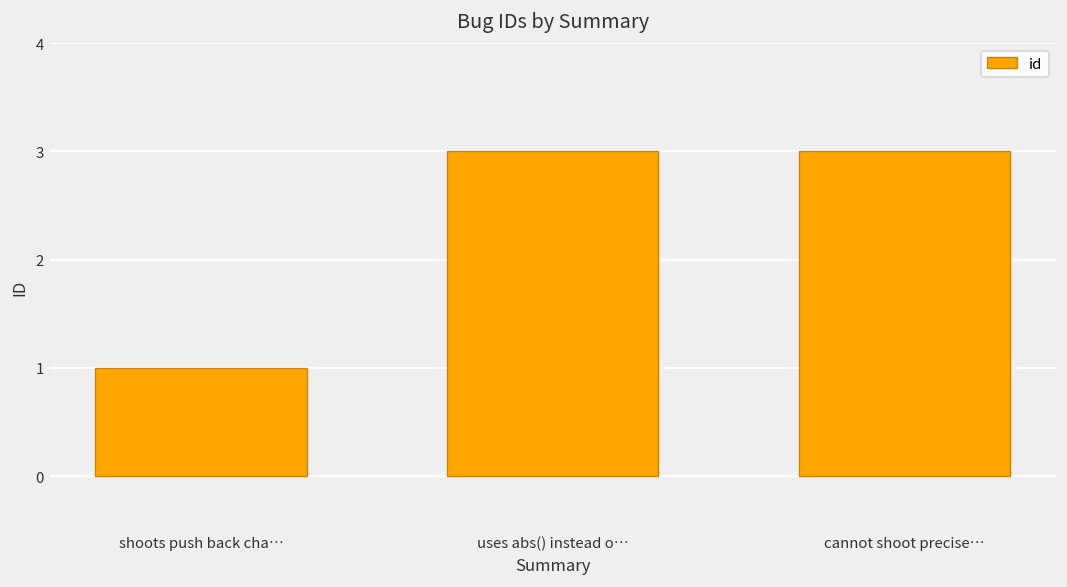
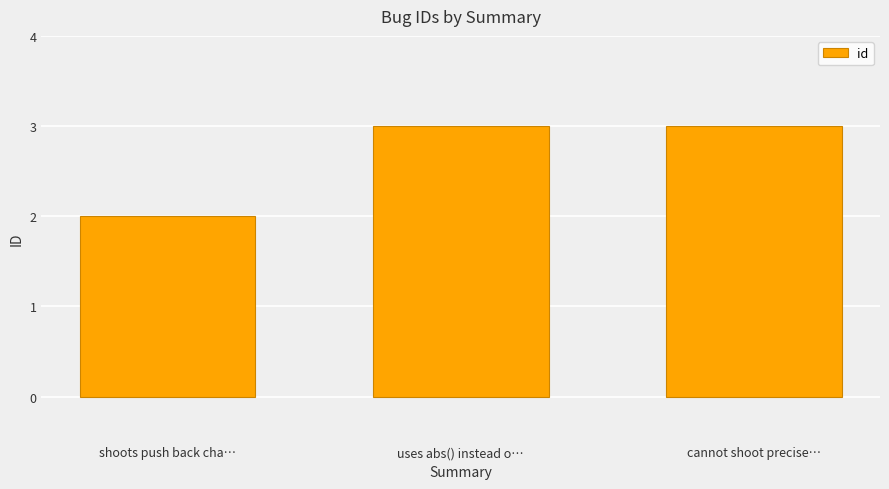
shoots push back cha…: 1 -> 2
